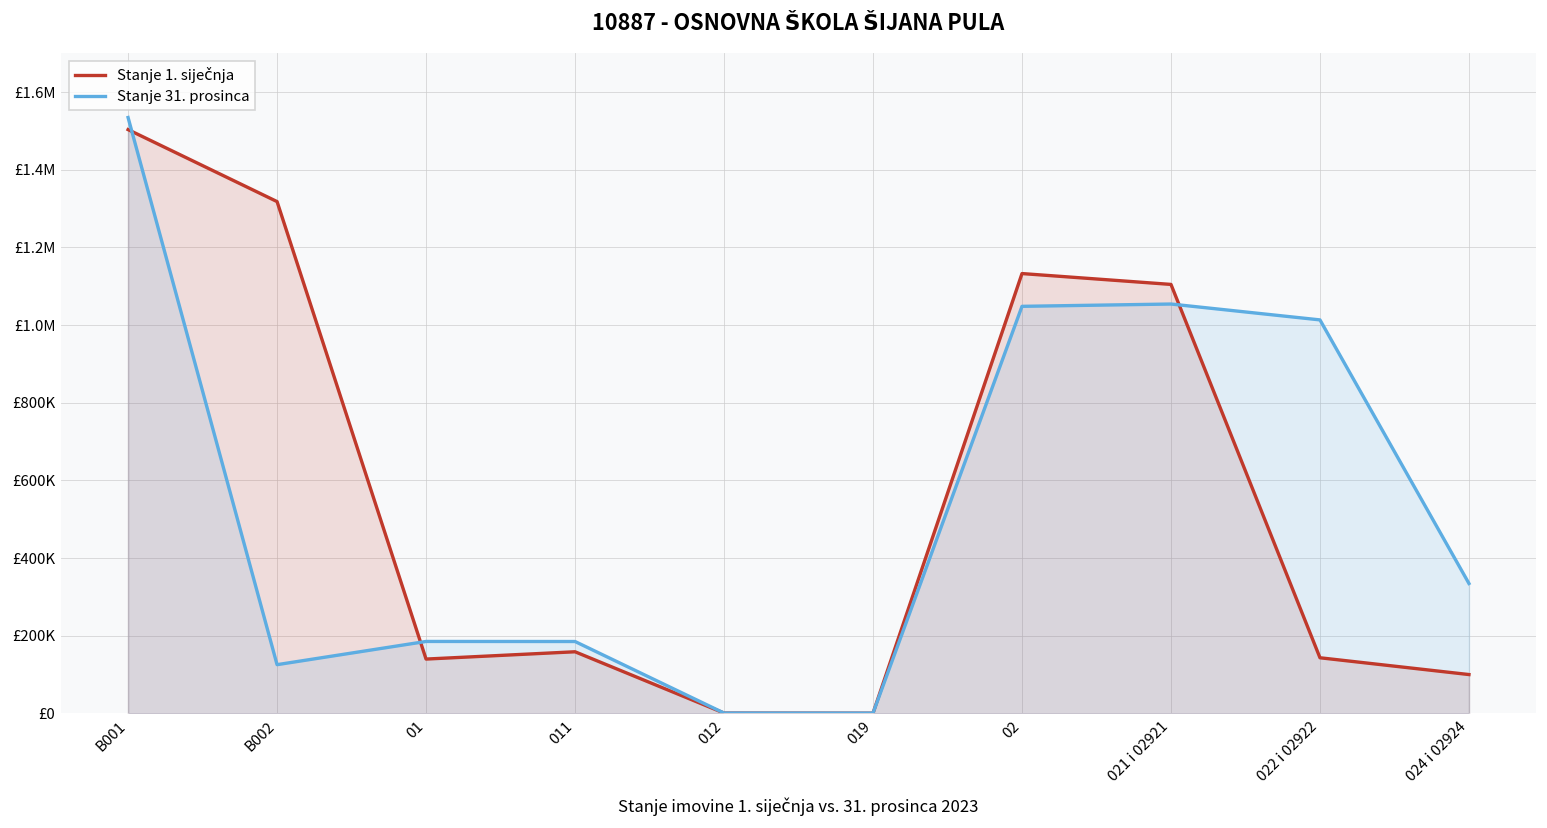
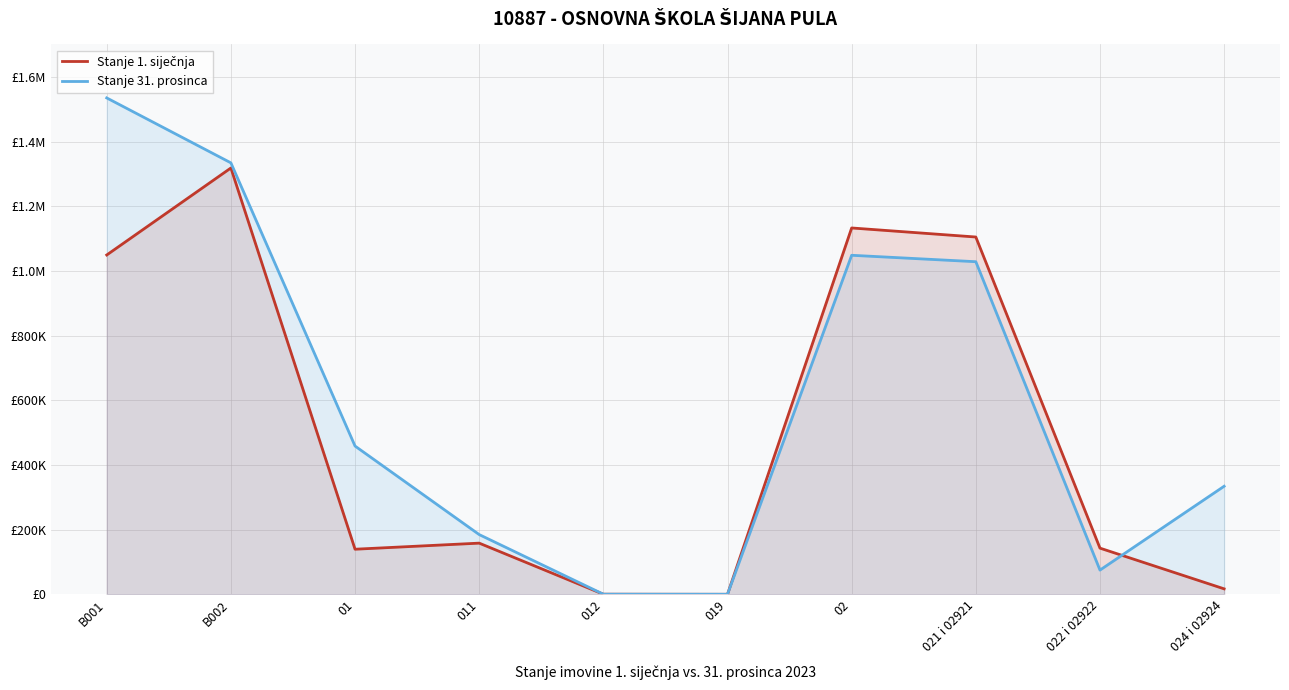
Stanje 1. siječnja, B001: £1500000 -> £1050000
Stanje 31. prosinca, B002: £130000 -> £1330000
Stanje 31. prosinca, 01: £190000 -> £460000
Stanje 31. prosinca, 021 i 02921: £1050000 -> £1030000
Stanje 31. prosinca, 022 i 02922: £1010000 -> £80000
Stanje 1. siječnja, 024 i 02924: £100000 -> £20000
